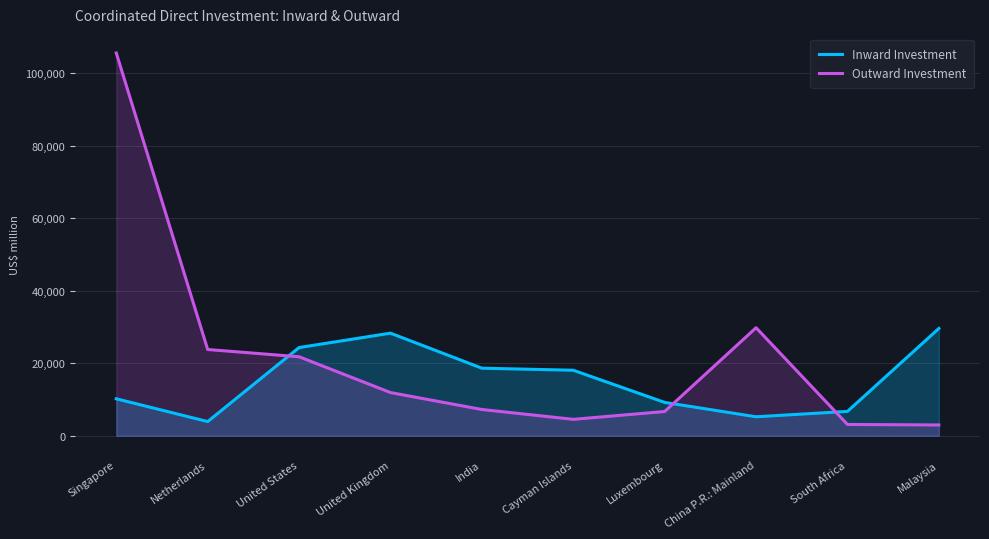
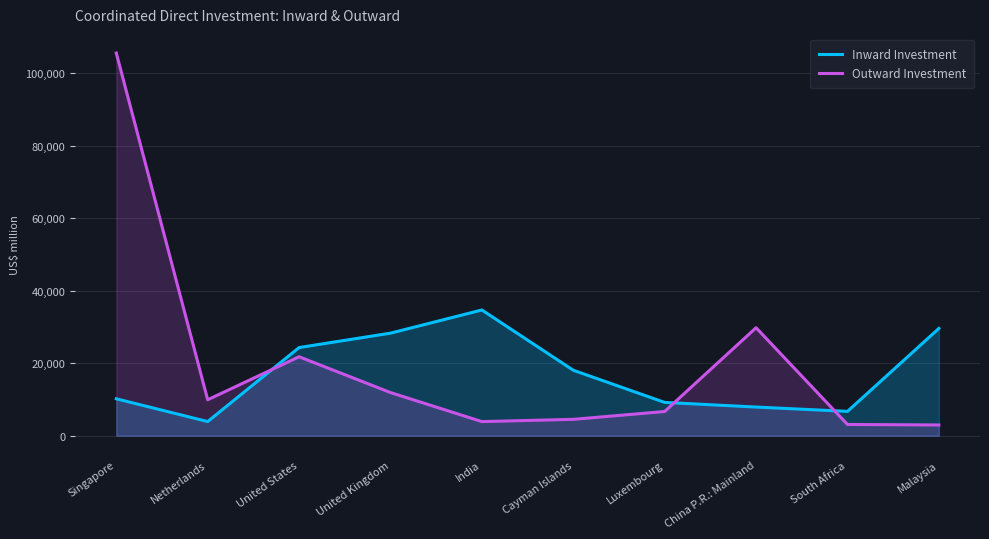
Outward Investment, Netherlands: 24,000 -> 10,000
Inward Investment, India: 19,000 -> 35,000
Outward Investment, India: 7,000 -> 4,000
Inward Investment, China P.R.: Mainland: 5,000 -> 8,000
